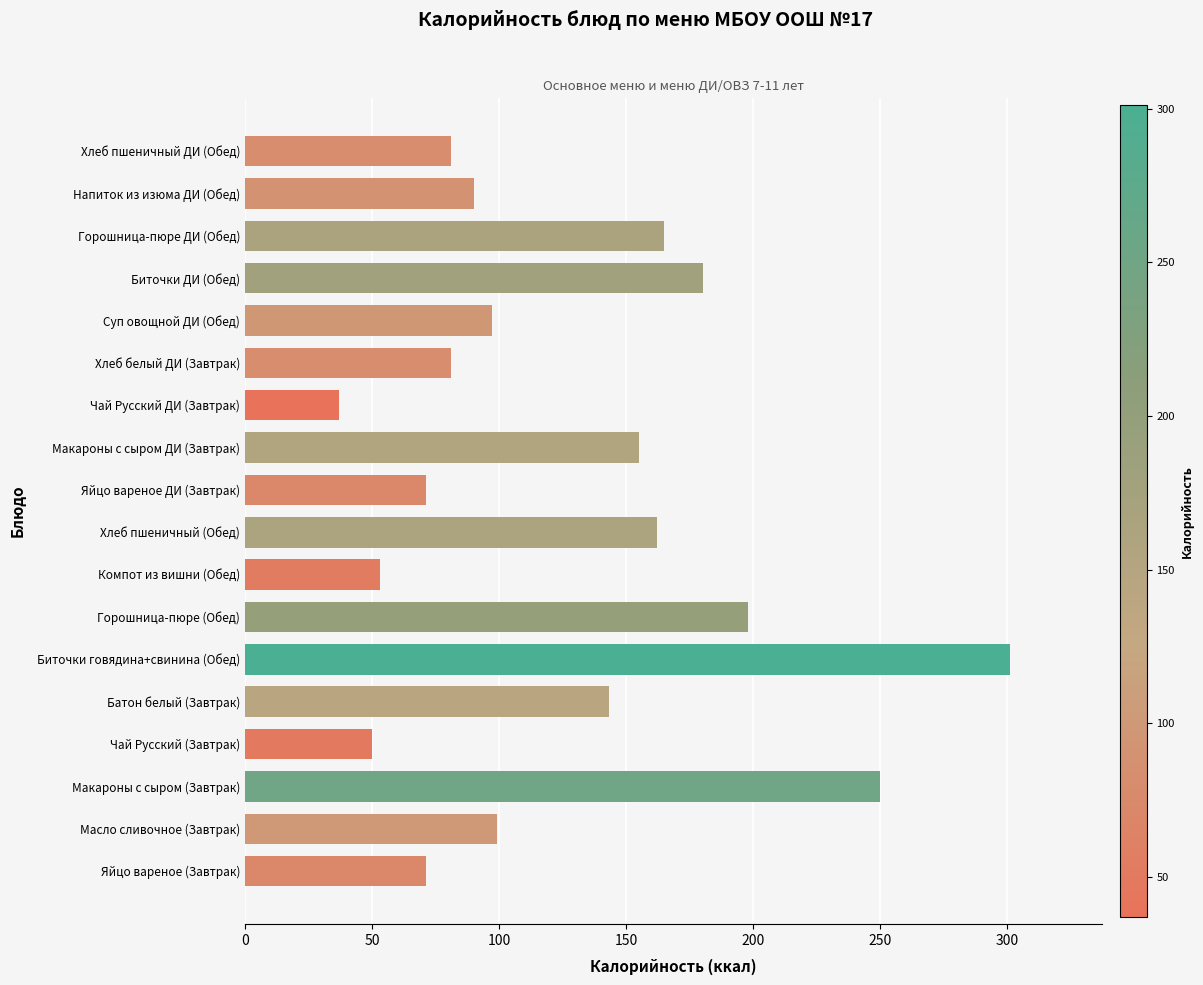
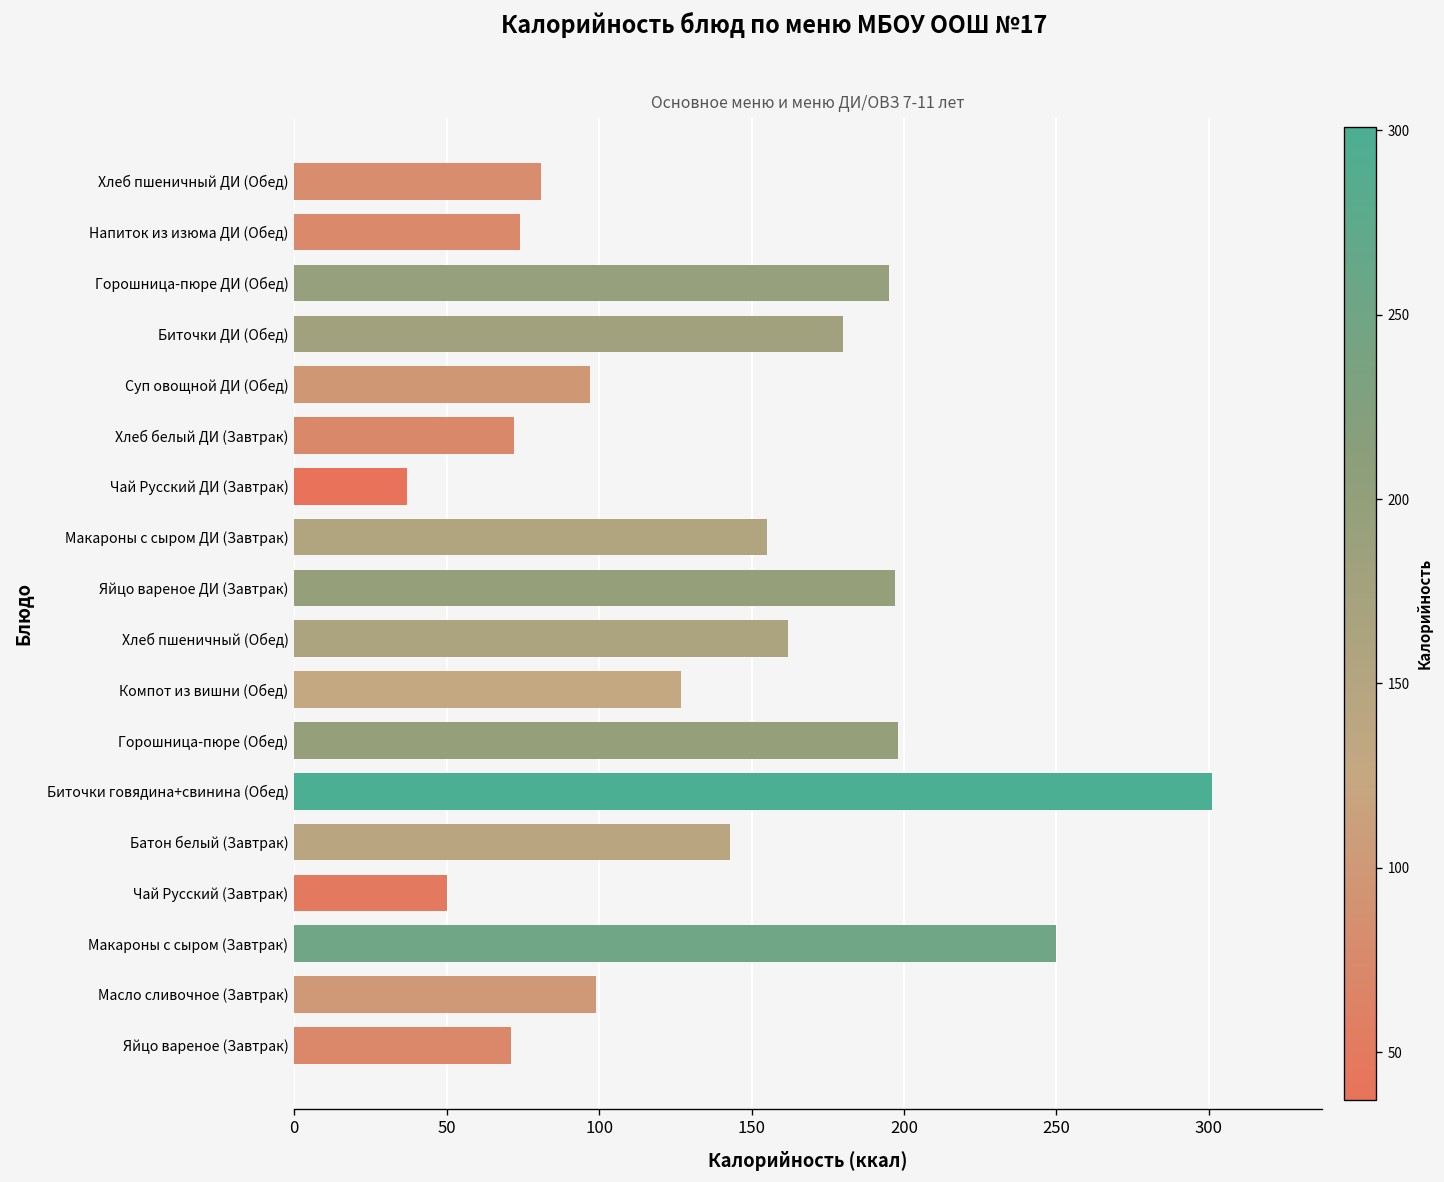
Напиток из изюма ДИ (Обед): 90 -> 74
Горошница-пюре ДИ (Обед): 165 -> 195
Хлеб белый ДИ (Завтрак): 81 -> 72
Яйцо вареное ДИ (Завтрак): 71 -> 197
Компот из вишни (Обед): 53 -> 127
